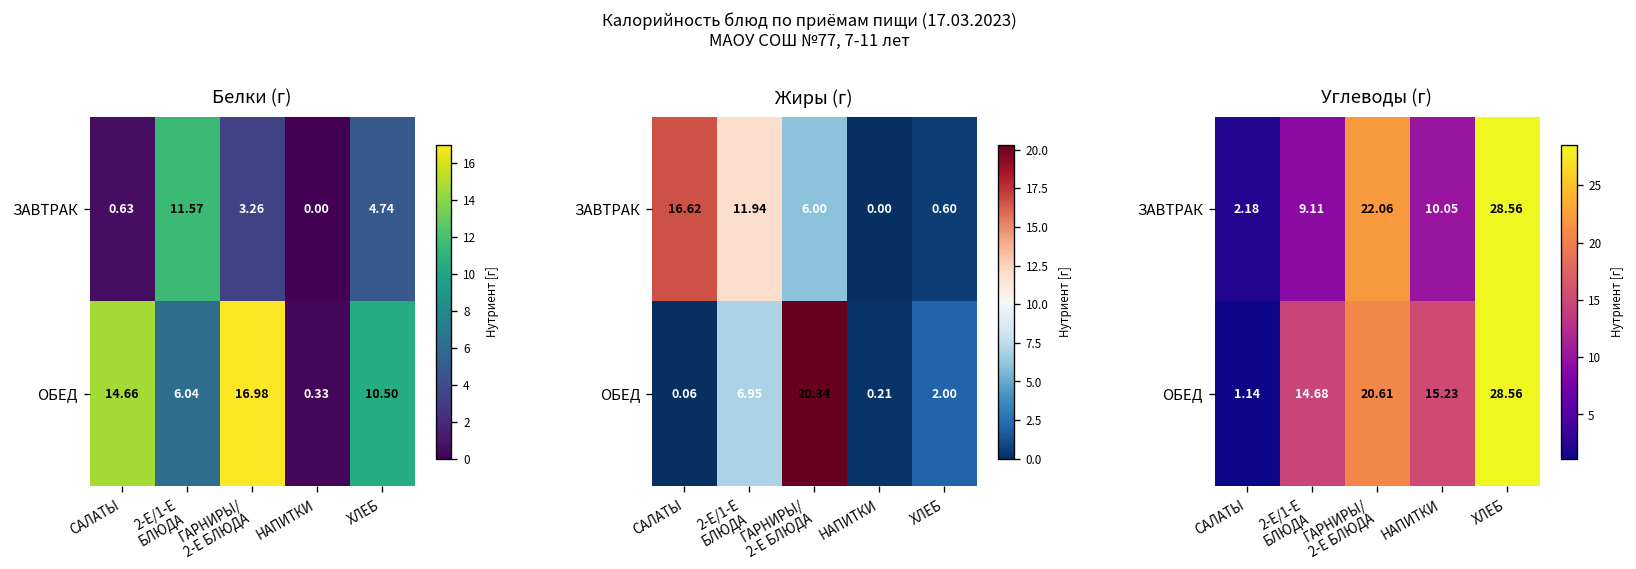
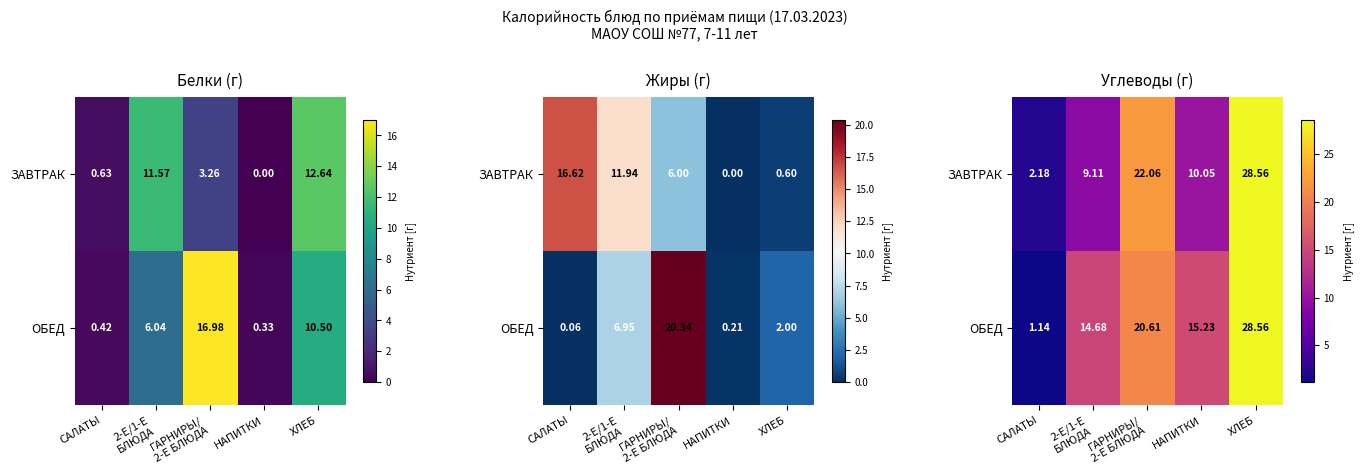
Белки (г), ЗАВТРАК, ХЛЕБ: 4.74 -> 12.64
Белки (г), ОБЕД, САЛАТЫ: 14.66 -> 0.42
